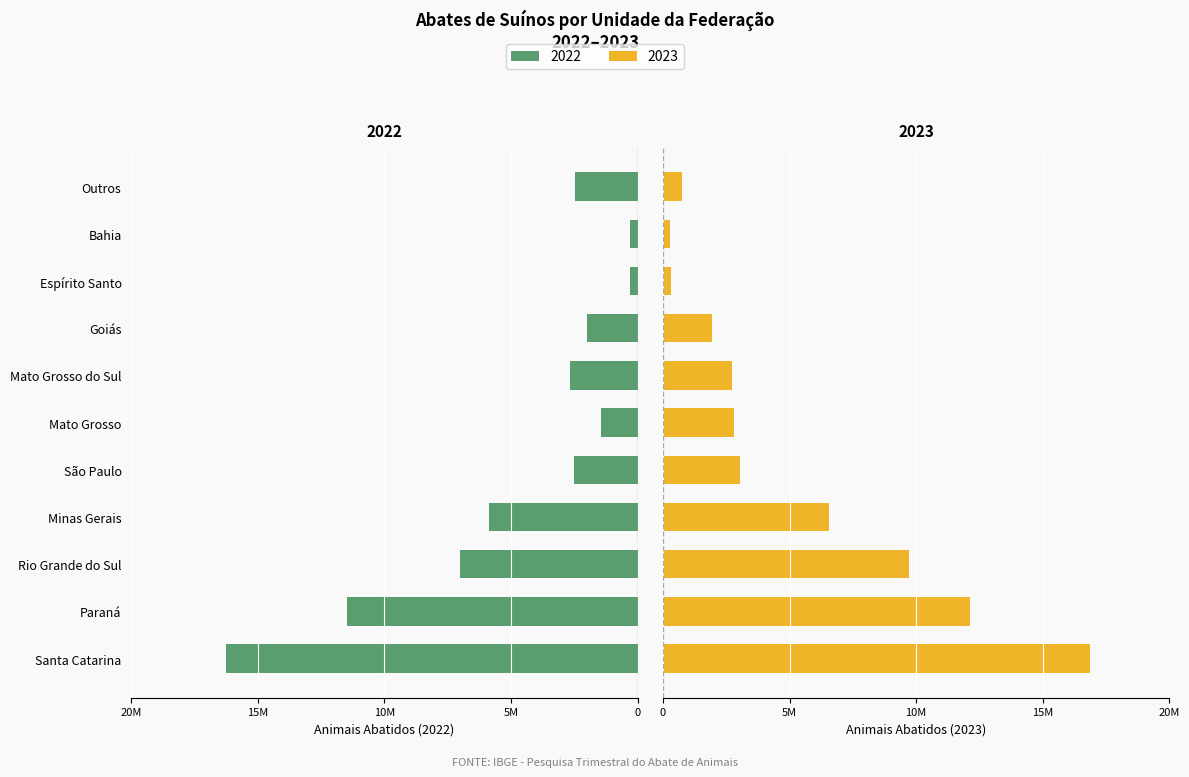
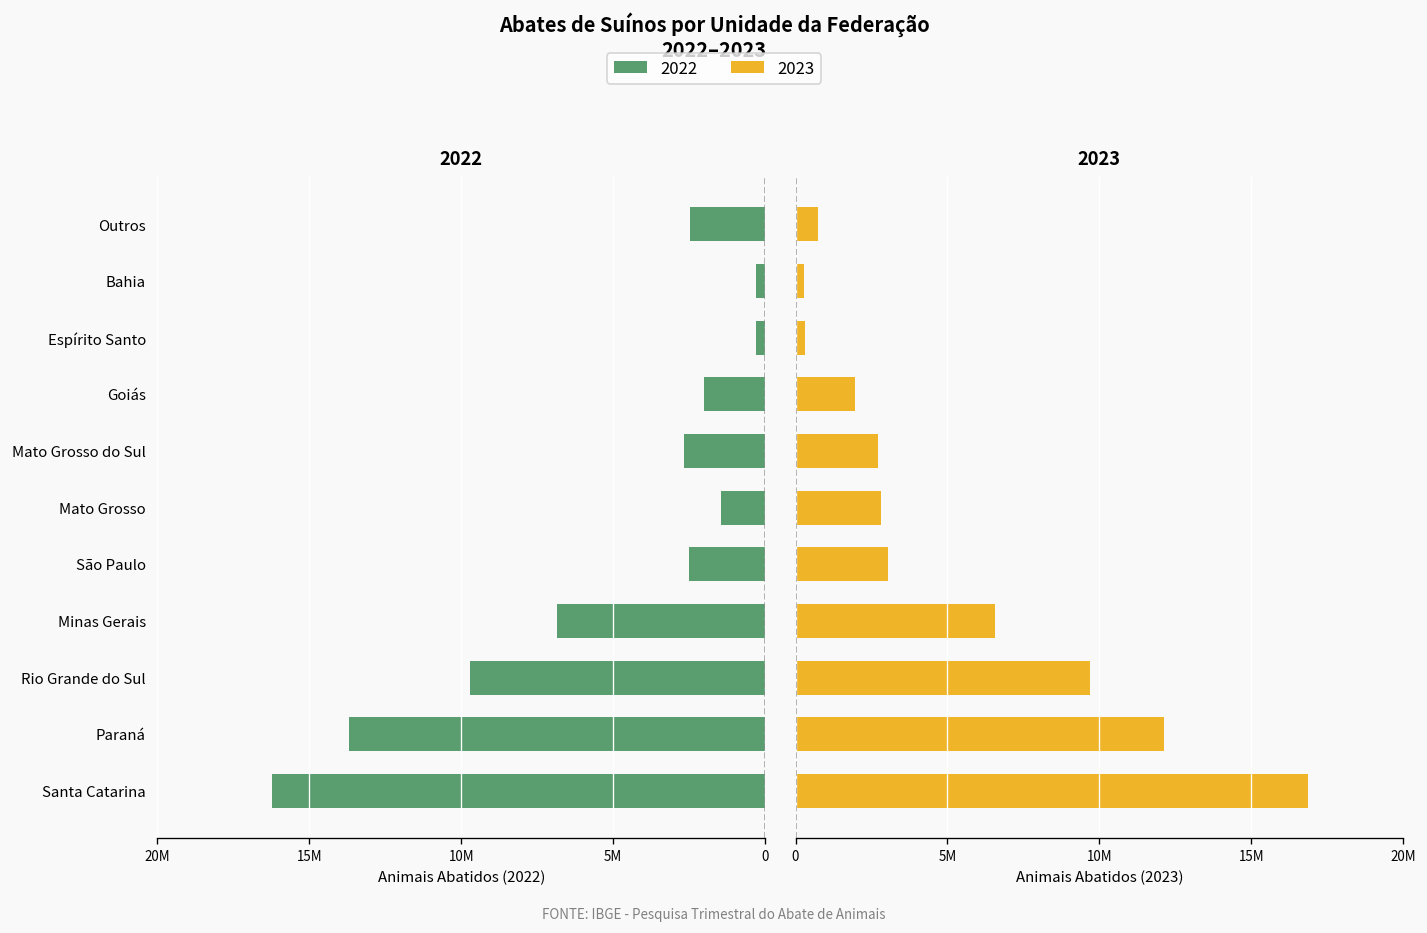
2022, Minas Gerais: 5900000 -> 6800000
2022, Rio Grande do Sul: 7000000 -> 9700000
2022, Paraná: 11500000 -> 13700000
